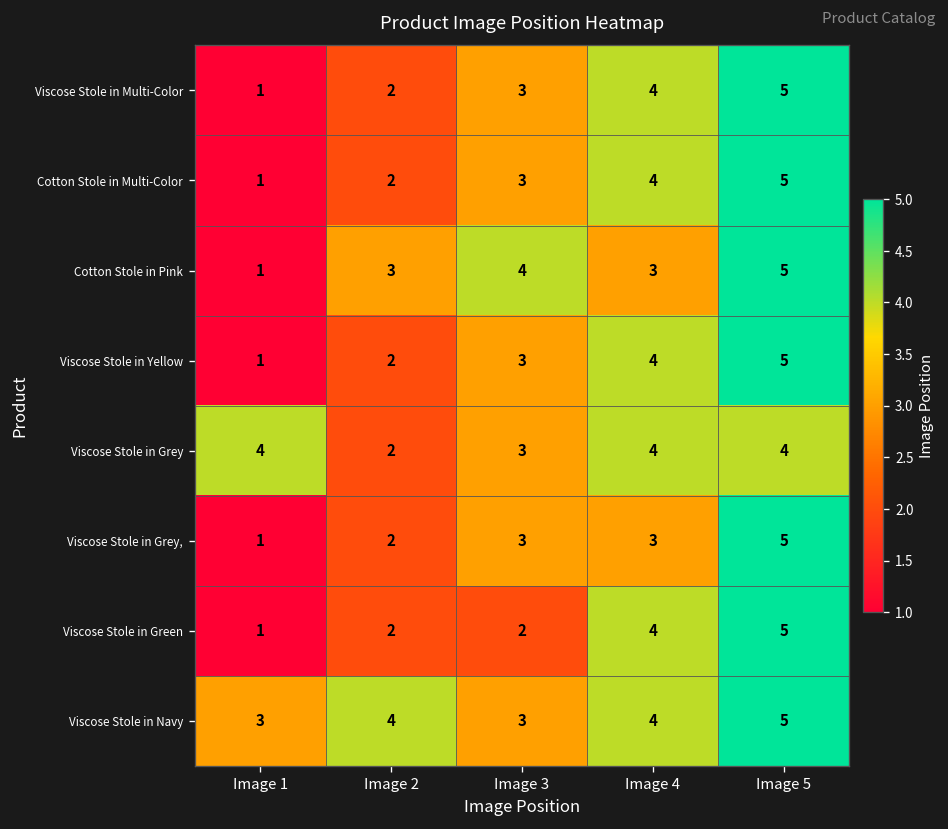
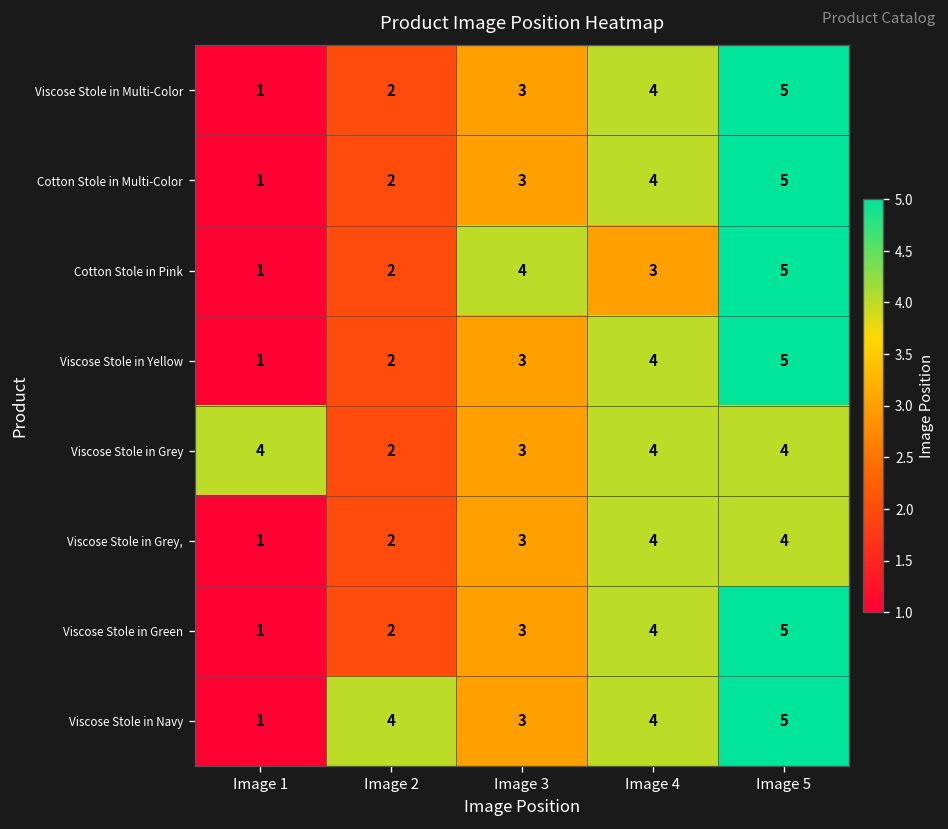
Cotton Stole in Pink, Image 2: 3 -> 2
Viscose Stole in Grey,, Image 4: 3 -> 4
Viscose Stole in Grey,, Image 5: 5 -> 4
Viscose Stole in Green, Image 3: 2 -> 3
Viscose Stole in Navy, Image 1: 3 -> 1
